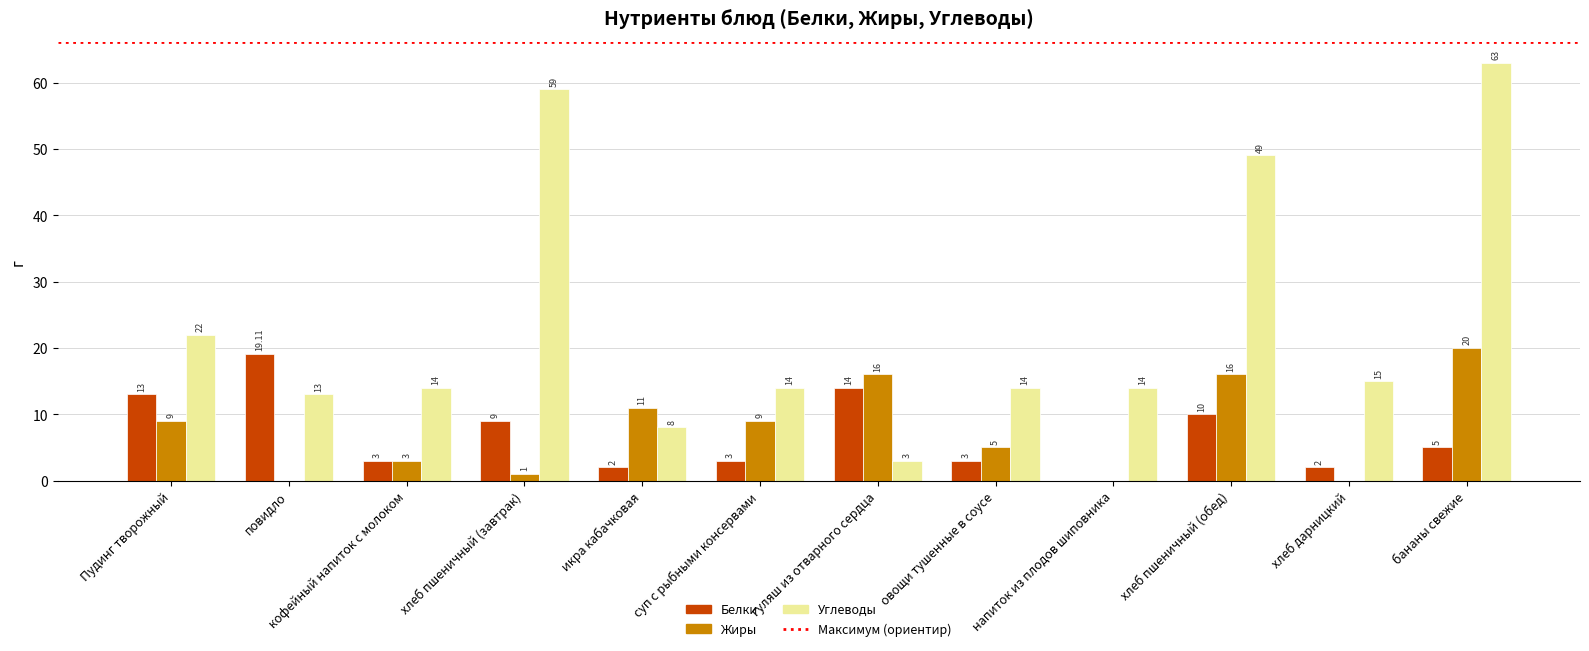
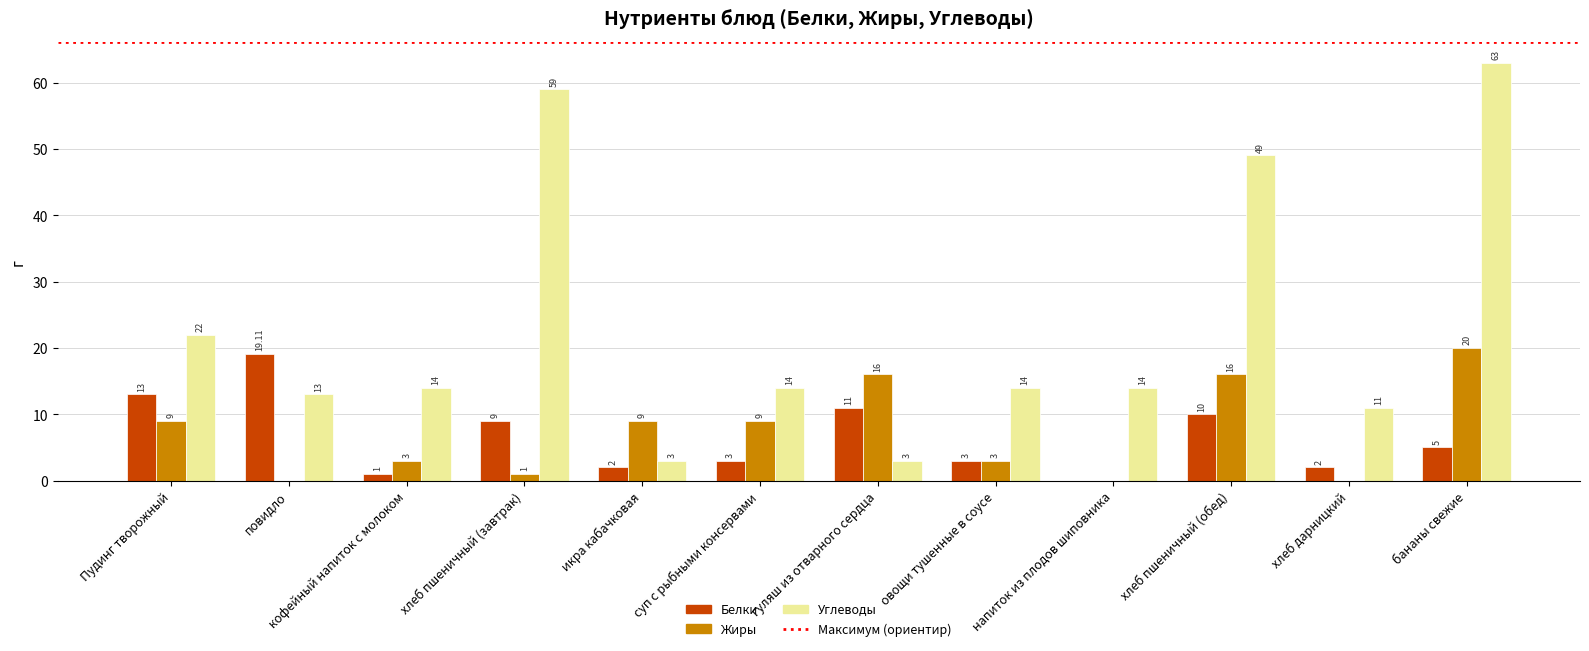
Белки, кофейный напиток с молоком: 3 -> 1
Жиры, икра кабачковая: 11 -> 9
Углеводы, икра кабачковая: 8 -> 3
Белки, гуляш из отварного сердца: 14 -> 11
Жиры, овощи тушенные в соусе: 5 -> 3
Углеводы, хлеб дарницкий: 15 -> 11
